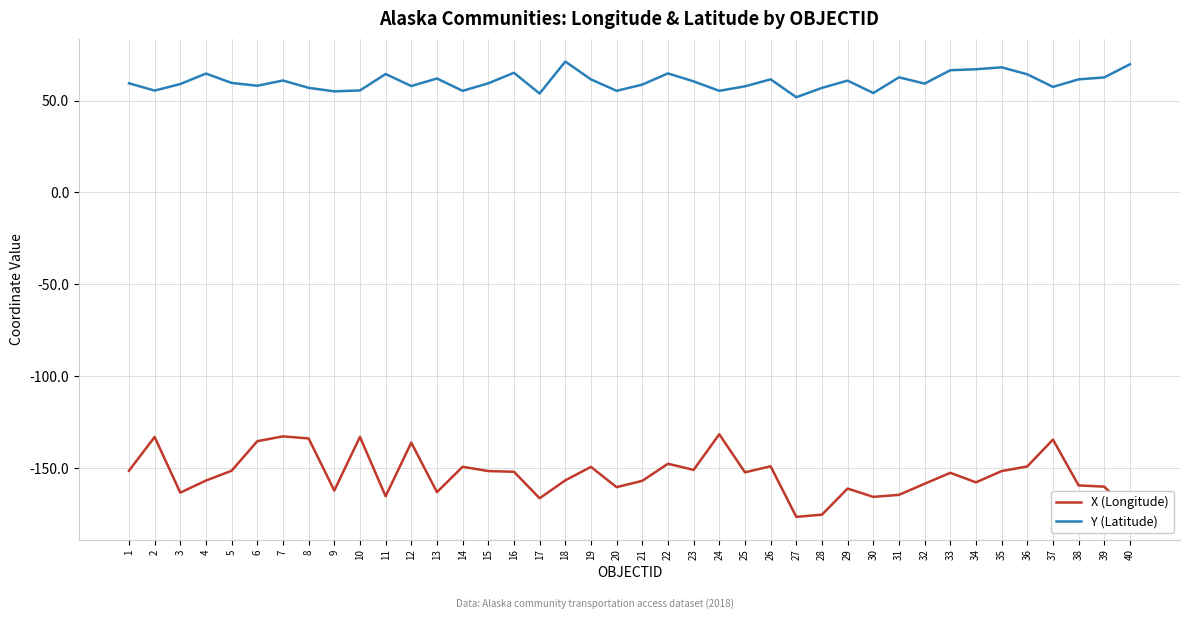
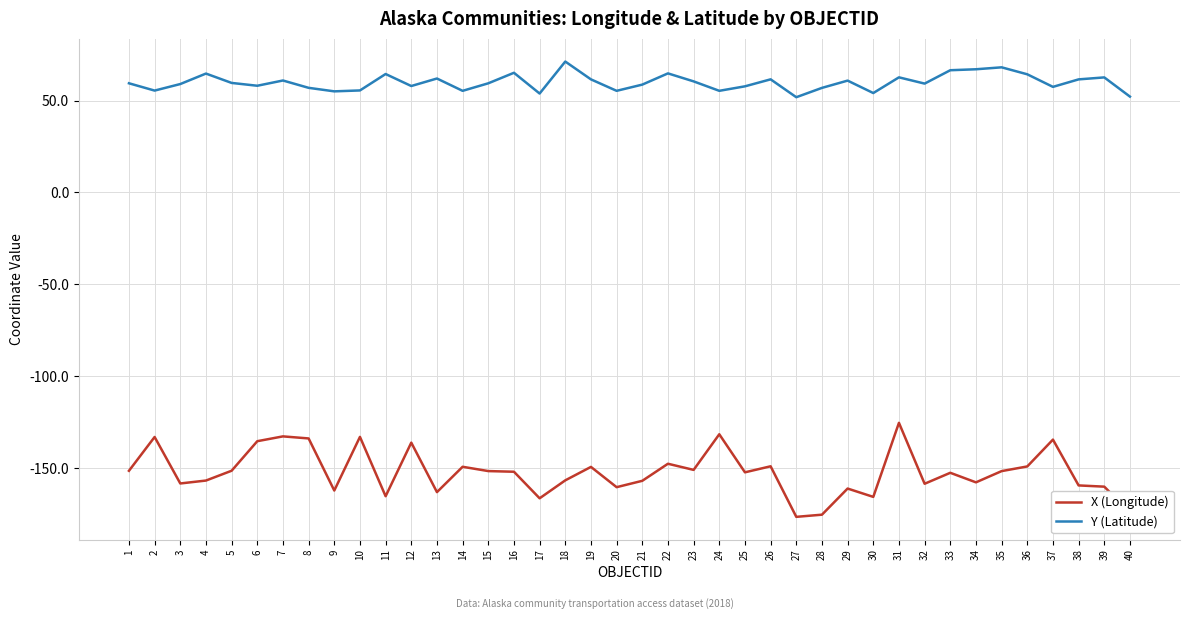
X (Longitude), 3: -163 -> -158
X (Longitude), 31: -165 -> -125
Y (Latitude), 40: 70 -> 52
